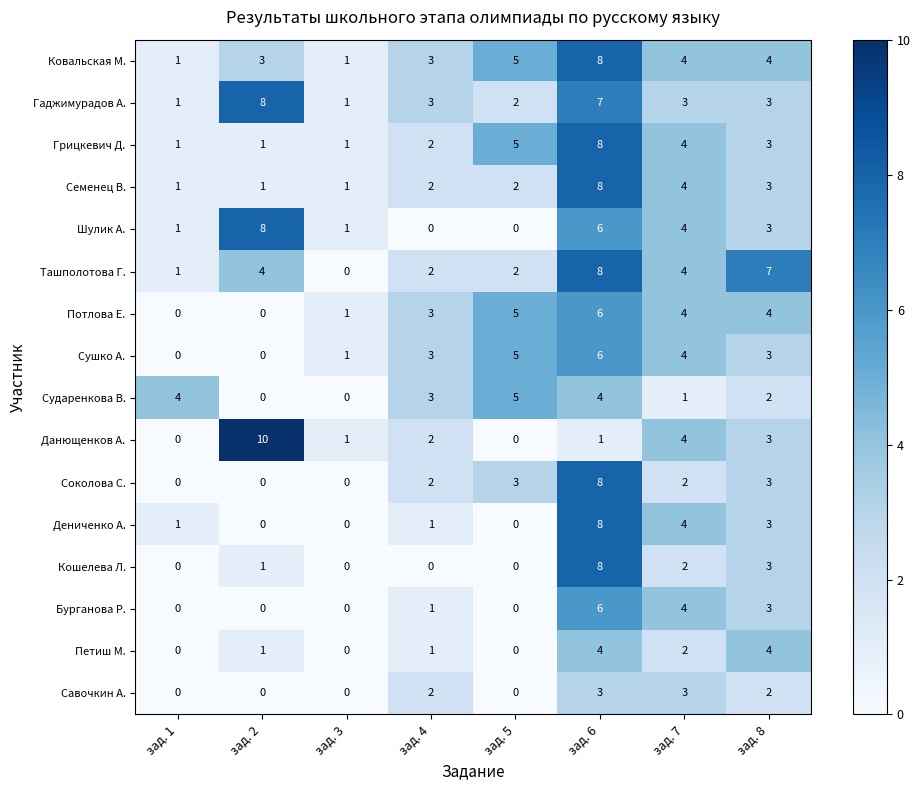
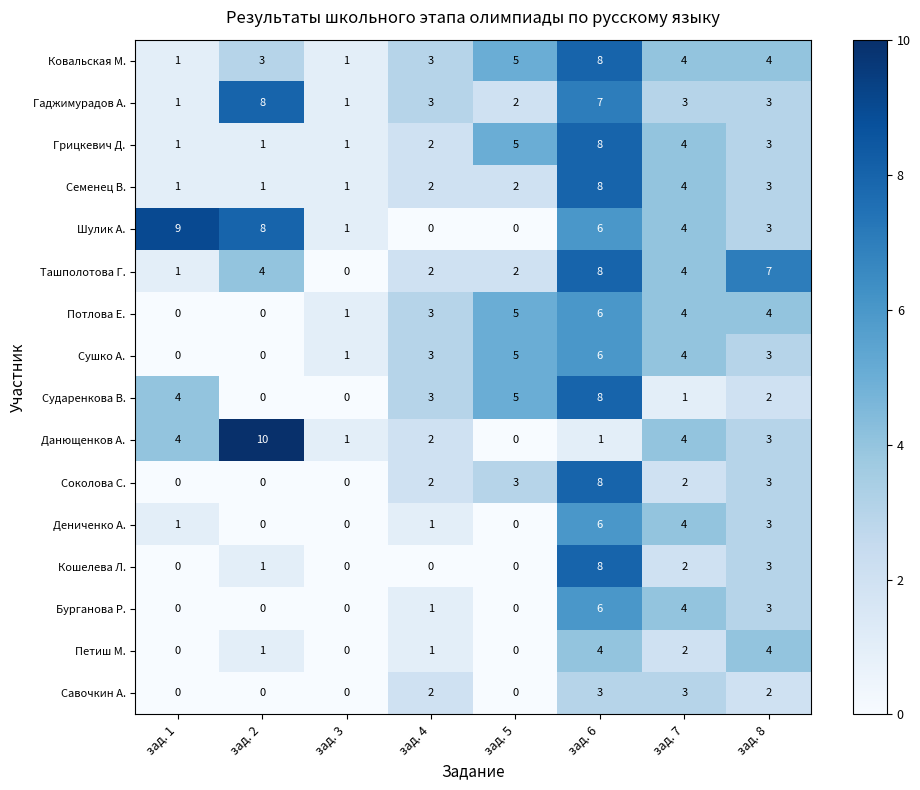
Шулик А., зад. 1: 1 -> 9
Сударенкова В., зад. 6: 4 -> 8
Данющенков А., зад. 1: 0 -> 4
Дениченко А., зад. 6: 8 -> 6
